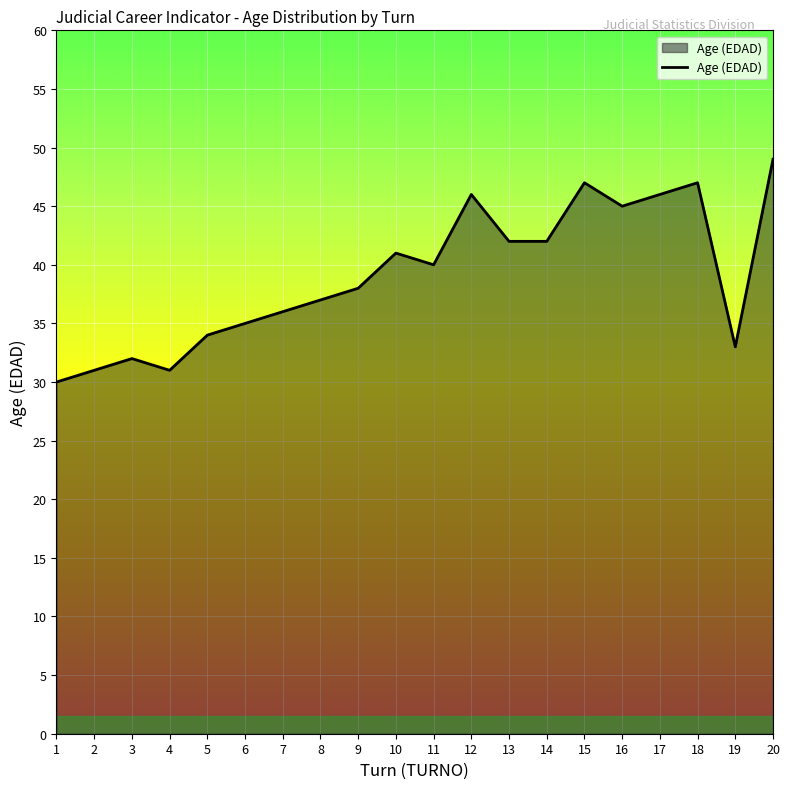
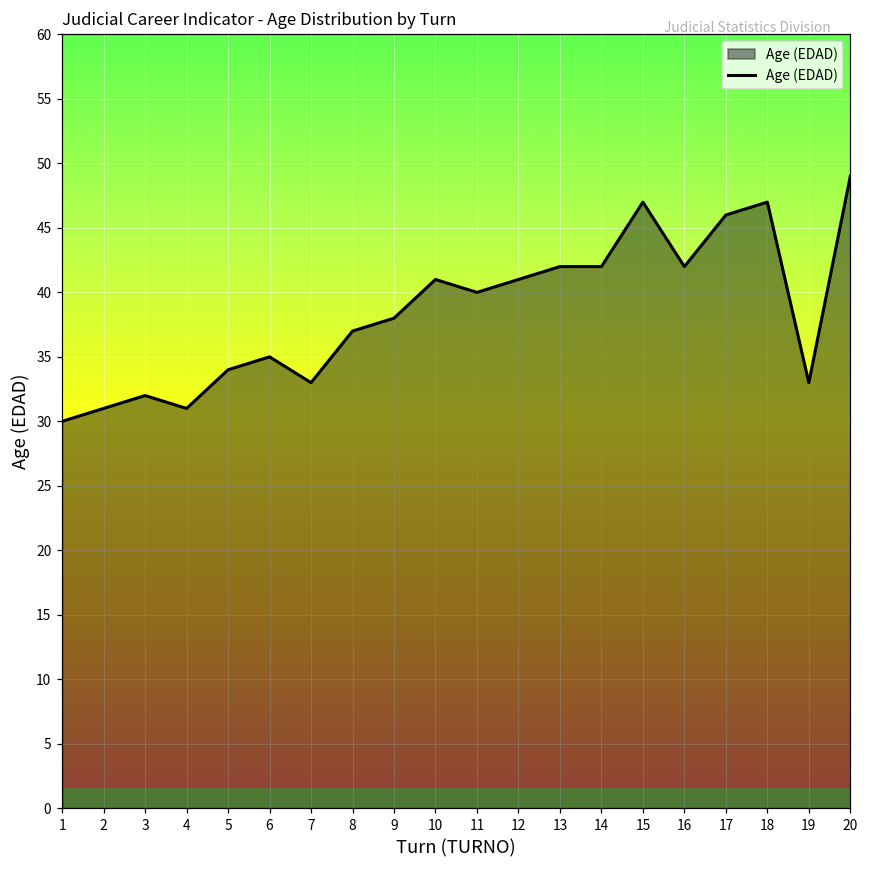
7: 36 -> 33
12: 46 -> 41
16: 45 -> 42
